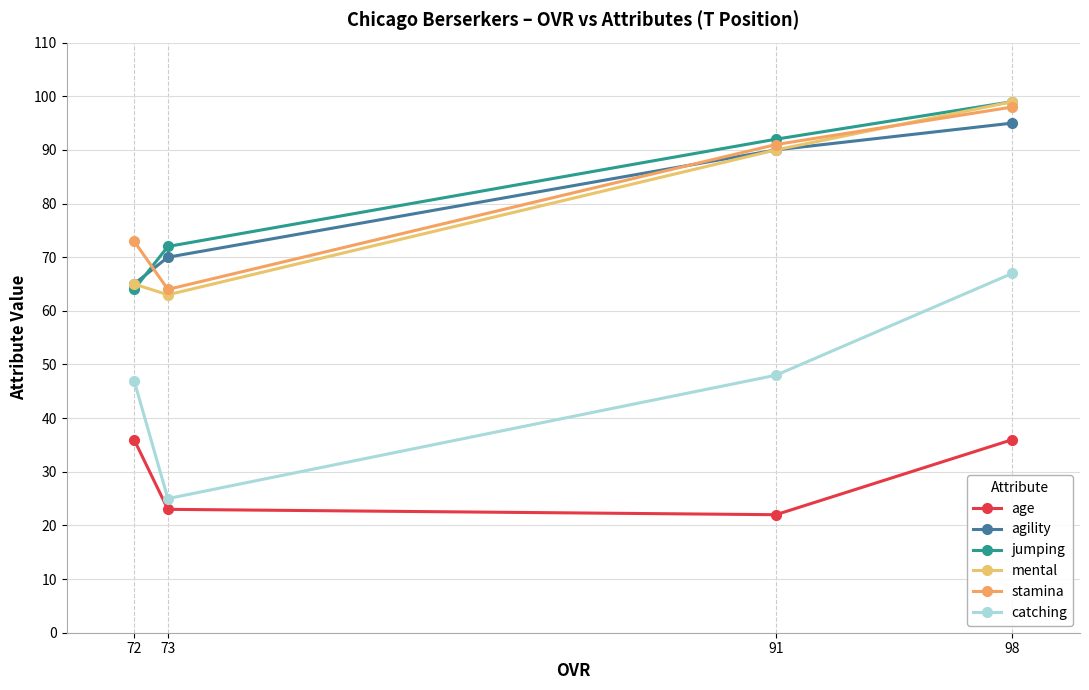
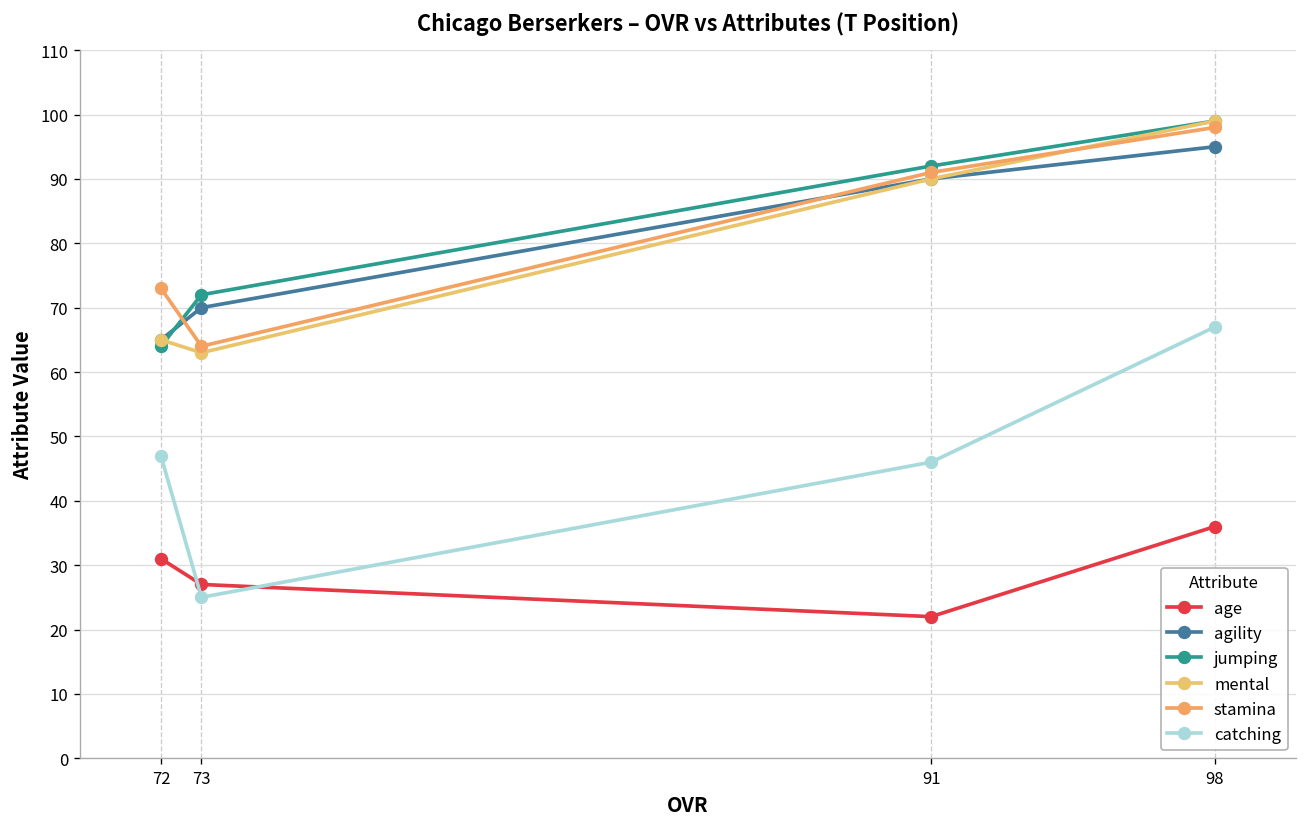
age, 72: 36 -> 31
age, 73: 23 -> 27
catching, 91: 48 -> 46
